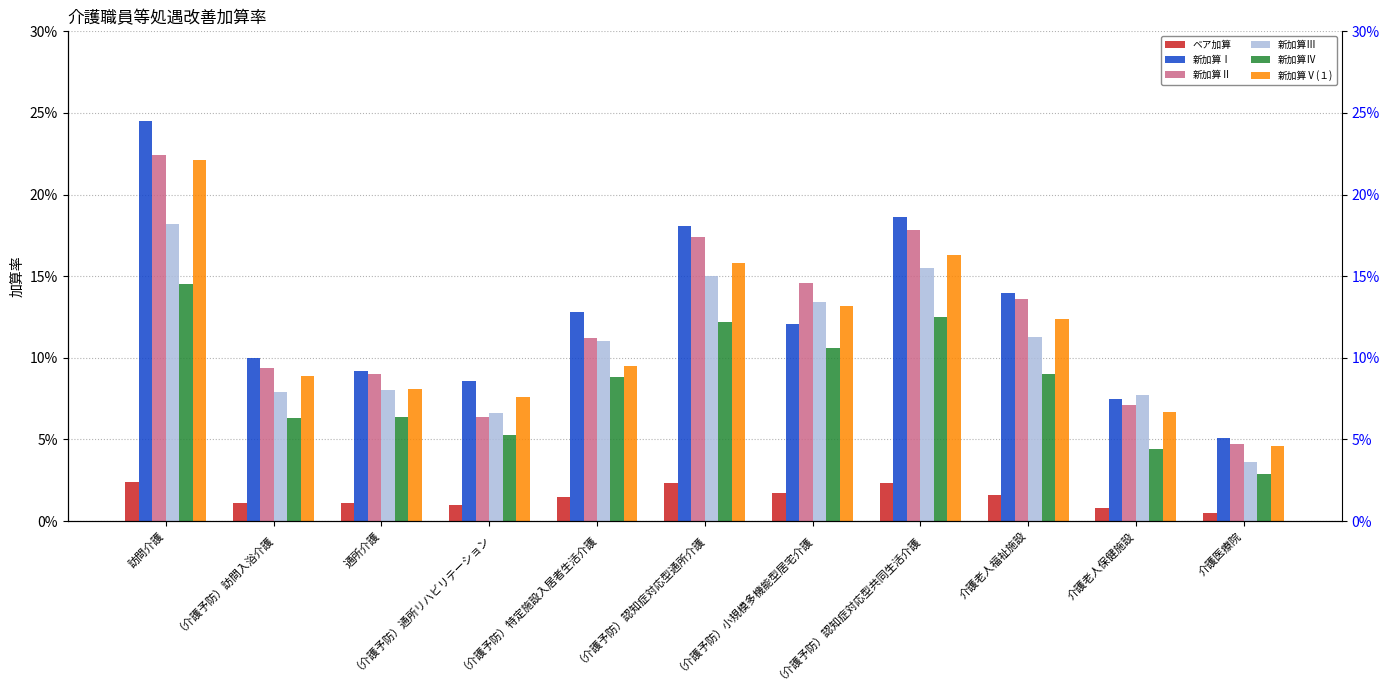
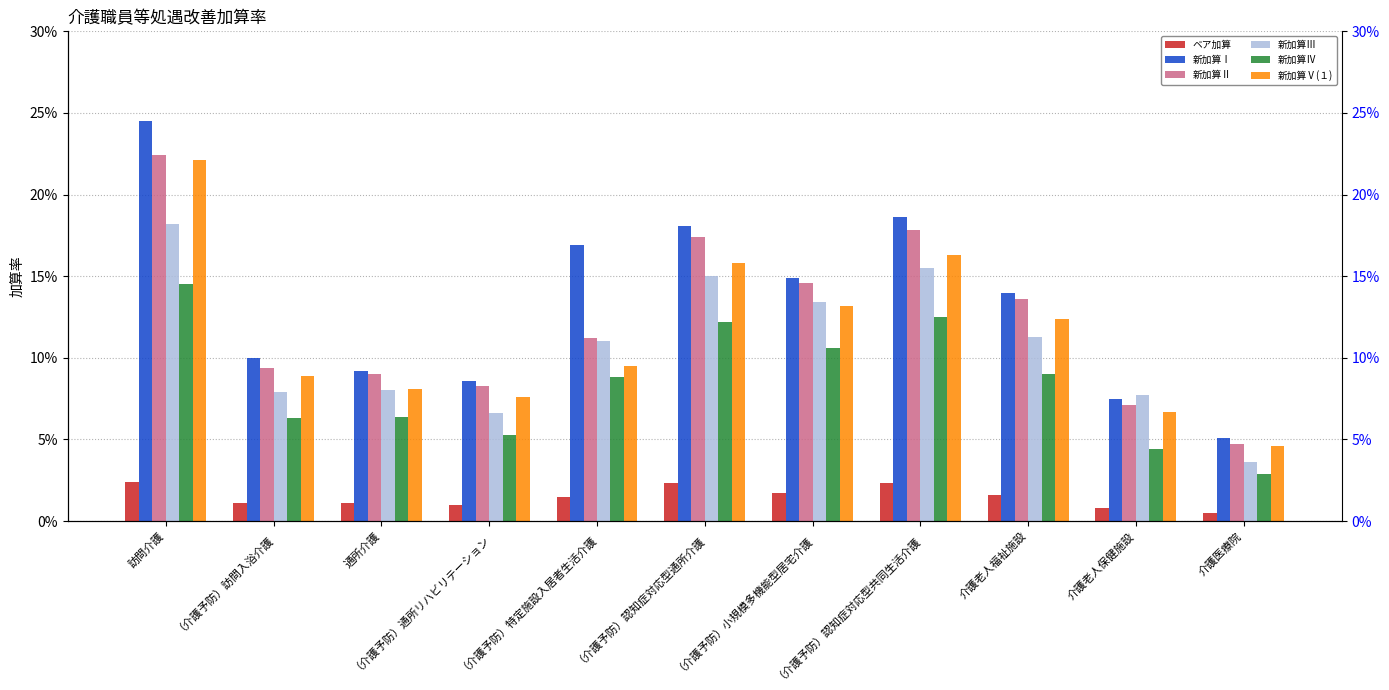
新加算Ⅱ, （介護予防）通所リハビリテーション: 6.4% -> 8.3%
新加算Ⅰ, （介護予防）特定施設入居者生活介護: 12.8% -> 16.9%
新加算Ⅰ, （介護予防）小規模多機能型居宅介護: 12.1% -> 14.9%
